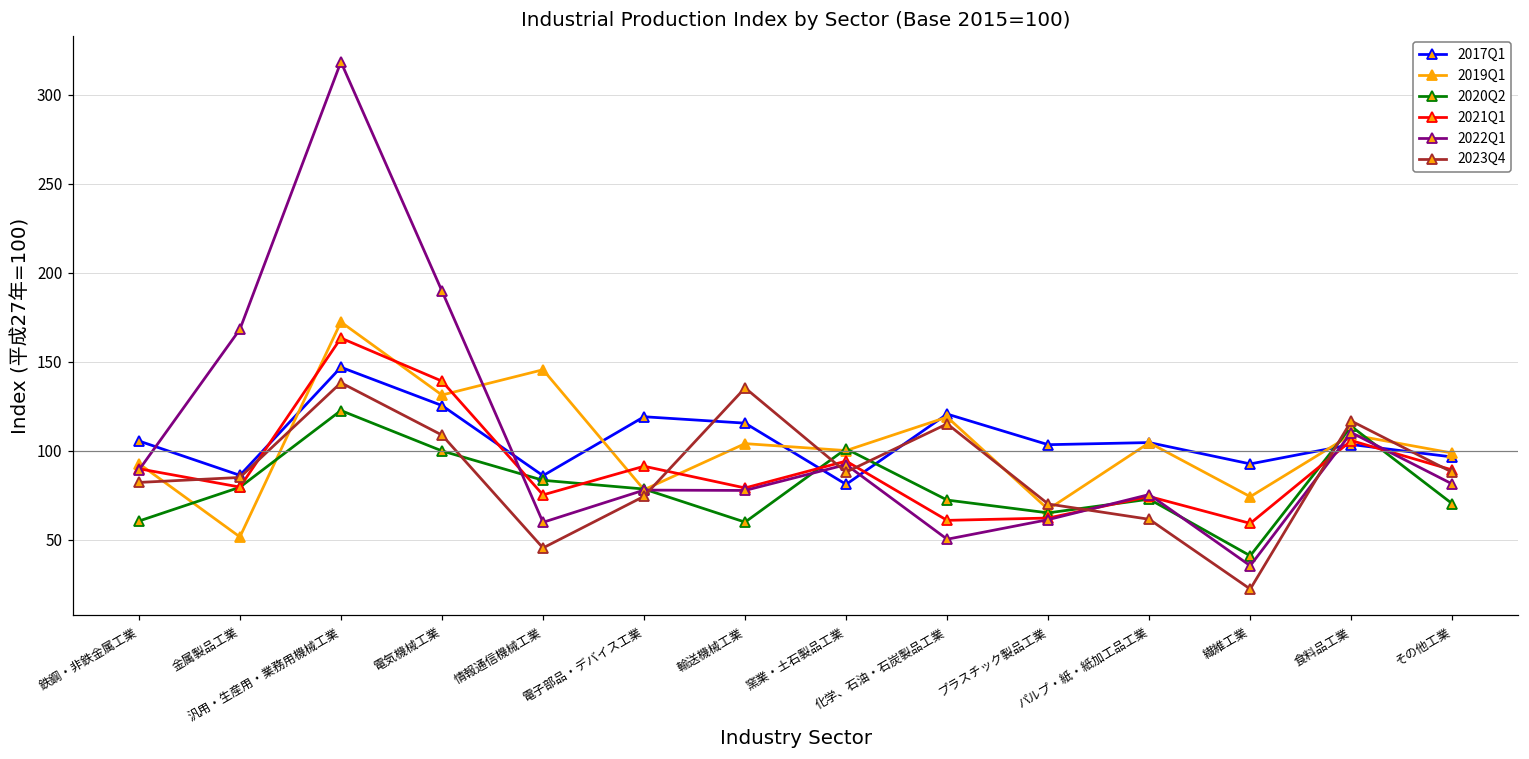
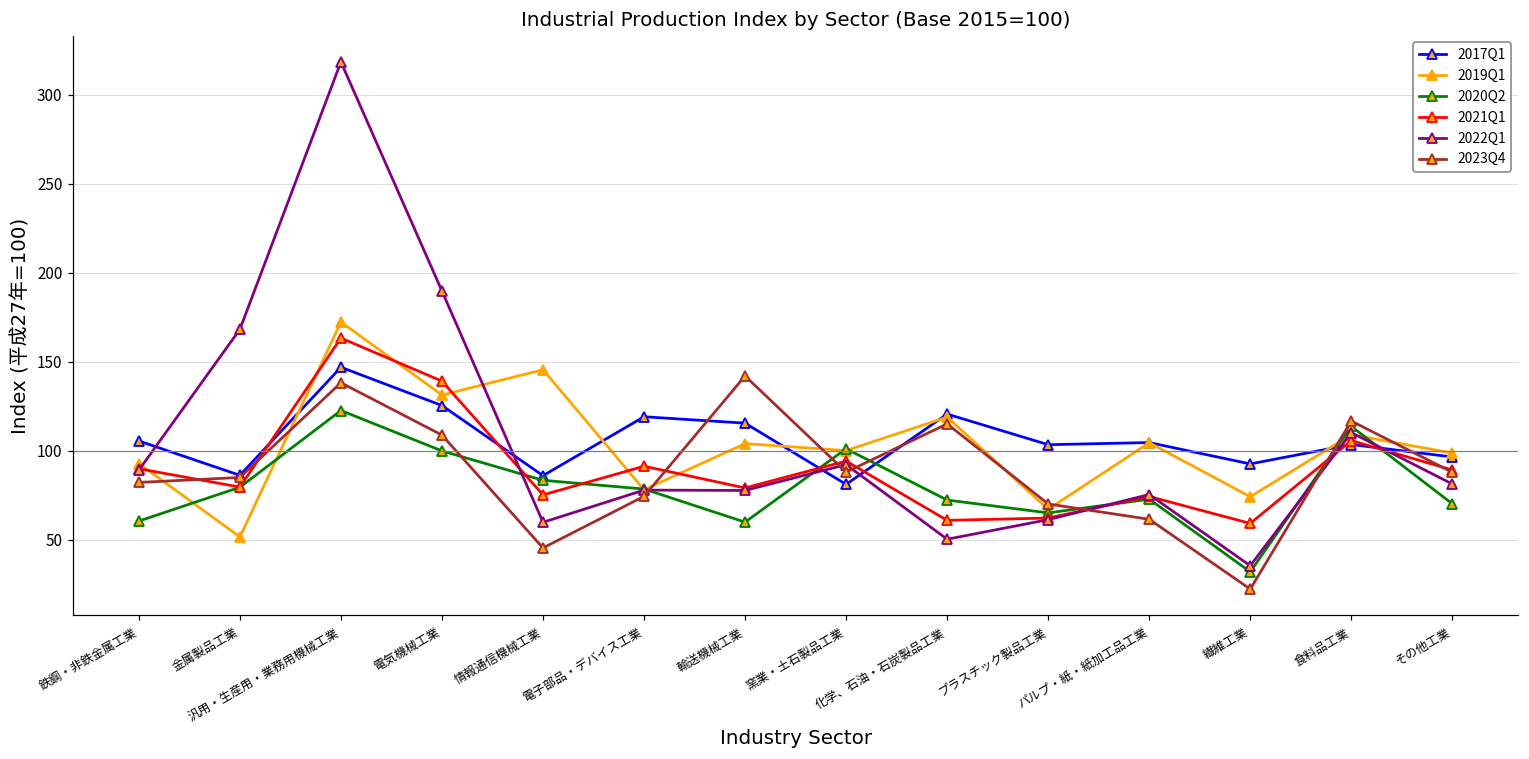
2023Q4, 輸送機械工業: 135 -> 142
2020Q2, 繊維工業: 41 -> 32
